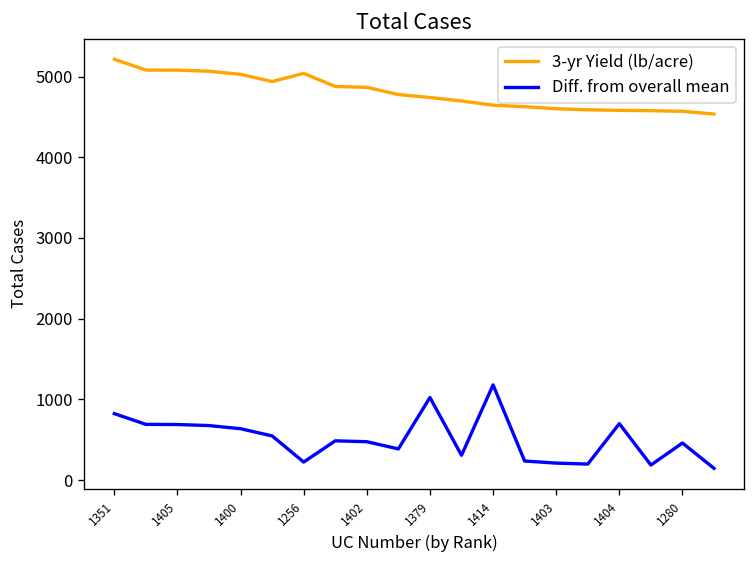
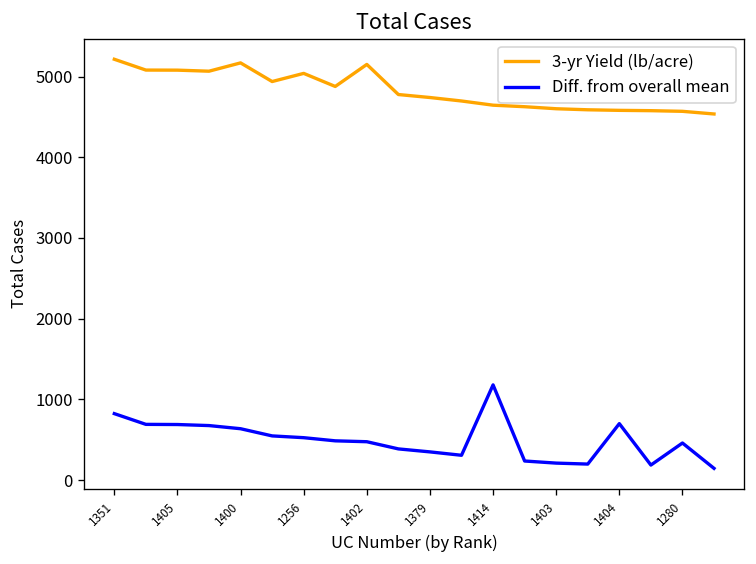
3-yr Yield (lb/acre), 1400: 5000 -> 5200
Diff. from overall mean, 1256: 200 -> 500
3-yr Yield (lb/acre), 1402: 4900 -> 5200
Diff. from overall mean, 1379: 1000 -> 400
